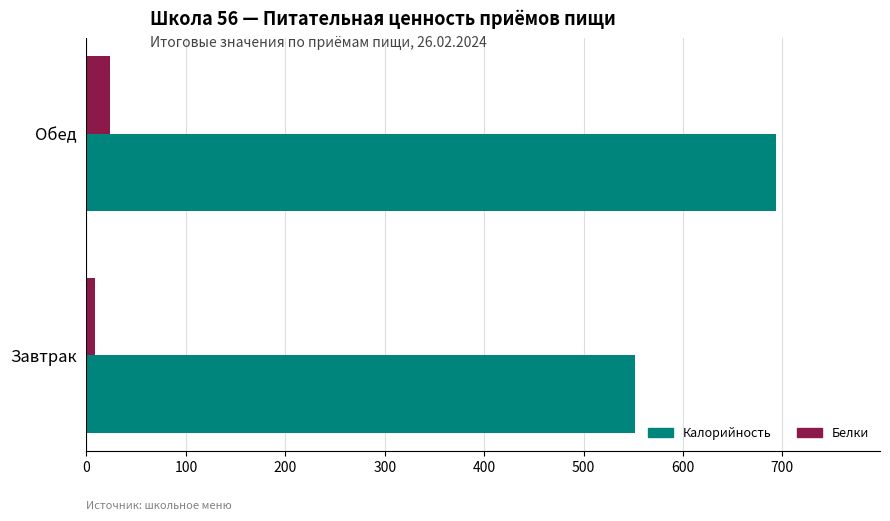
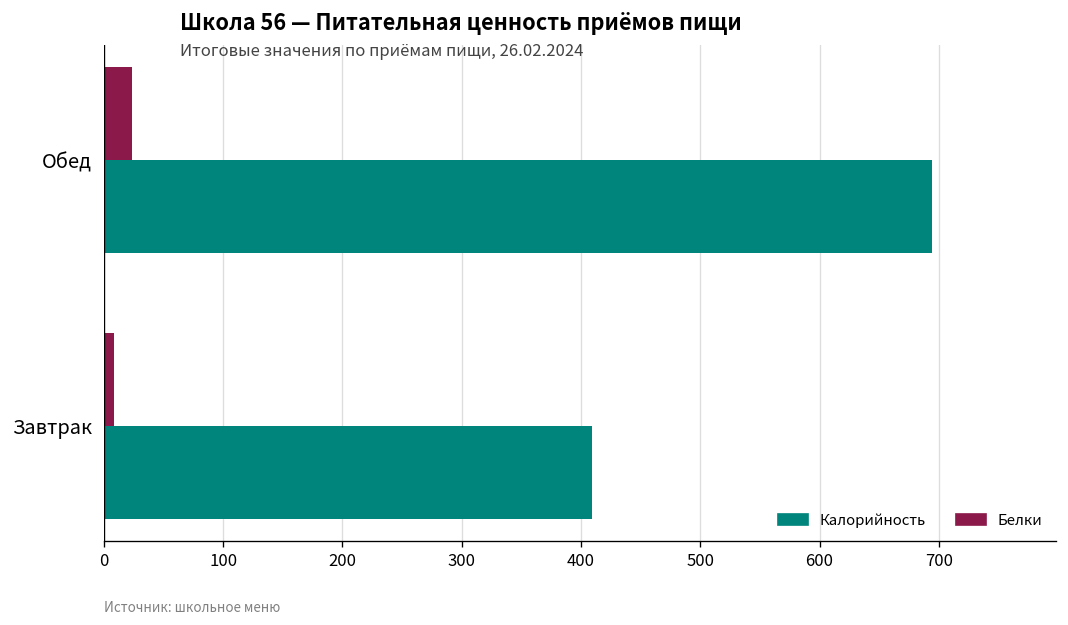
Калорийность, Завтрак: 550 -> 410
